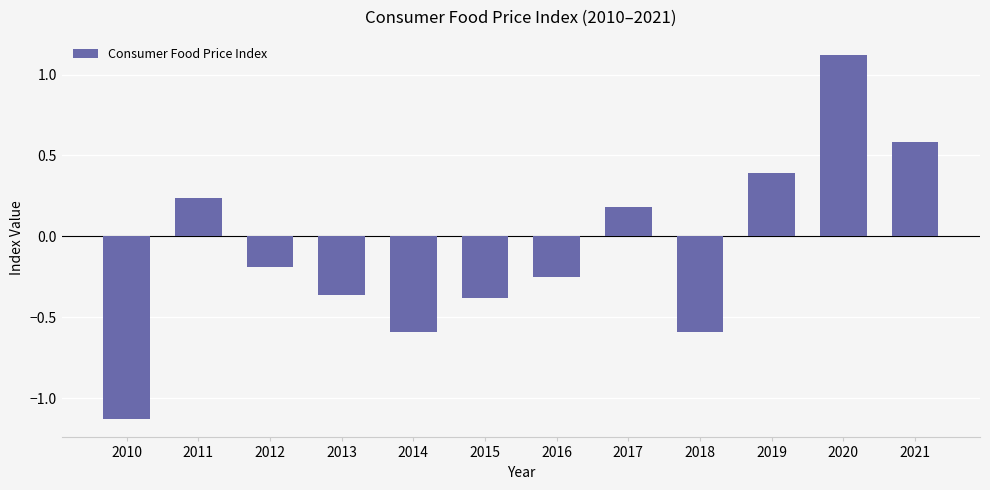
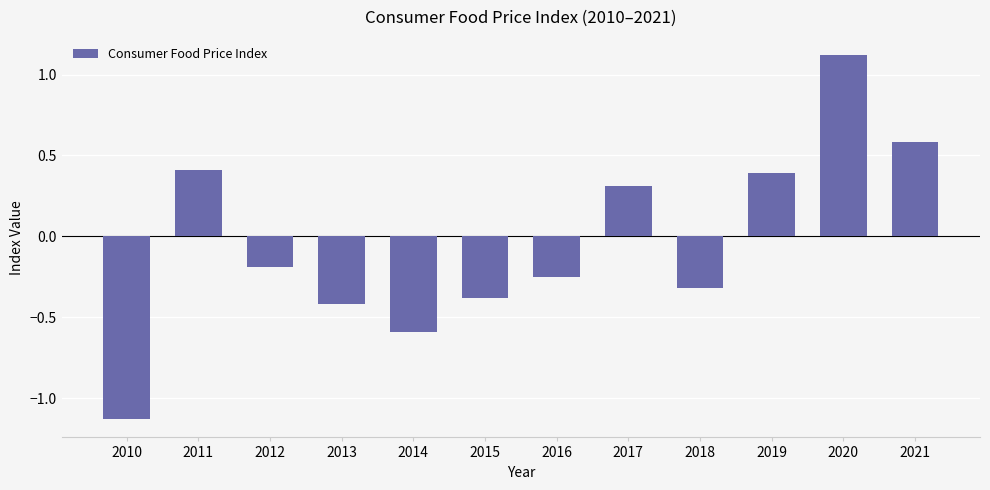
2011: 0.24 -> 0.41
2013: -0.36 -> -0.42
2017: 0.18 -> 0.31
2018: -0.59 -> -0.32
